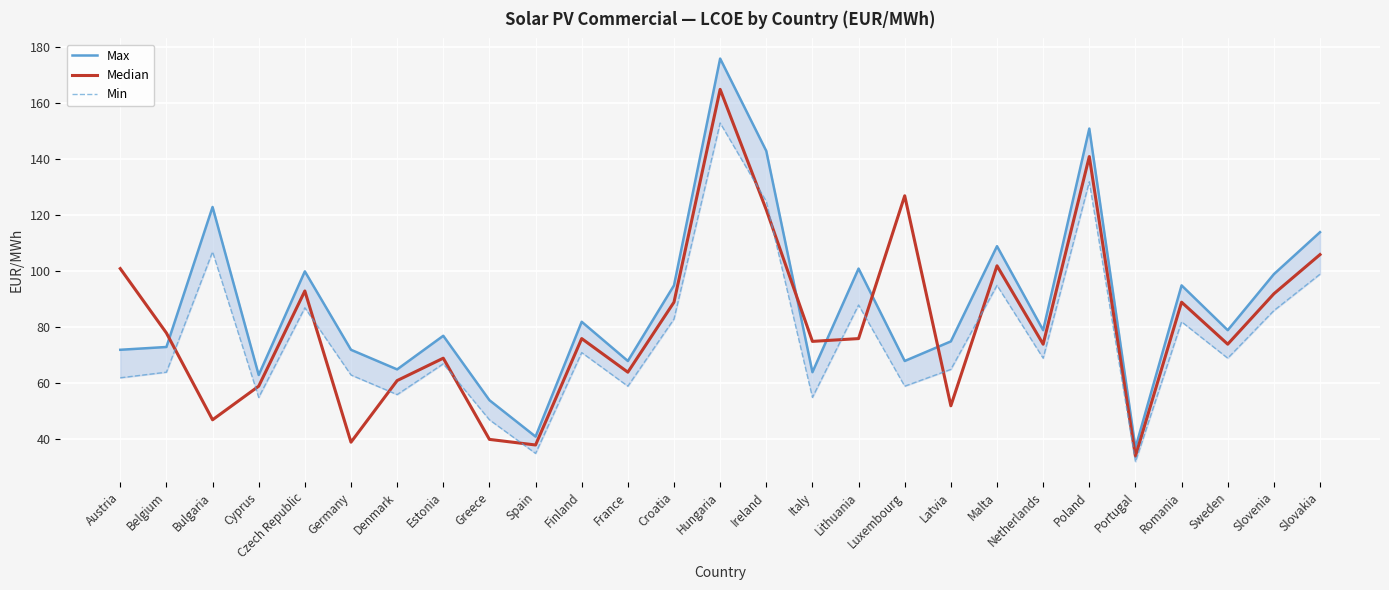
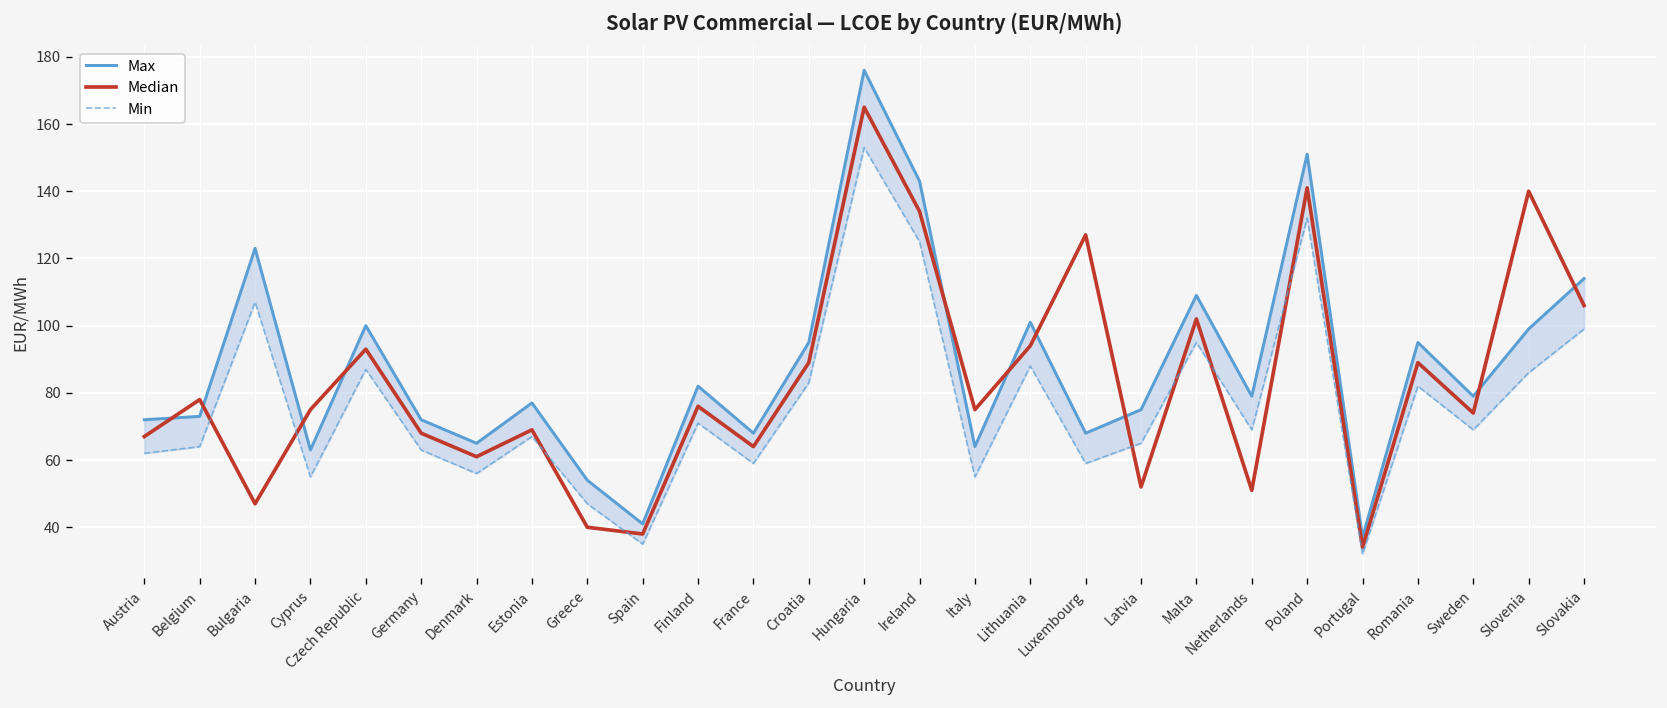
Median, Austria: 101 -> 67
Median, Cyprus: 59 -> 75
Median, Germany: 39 -> 68
Median, Ireland: 122 -> 134
Median, Lithuania: 76 -> 94
Median, Netherlands: 74 -> 51
Median, Slovenia: 92 -> 140
